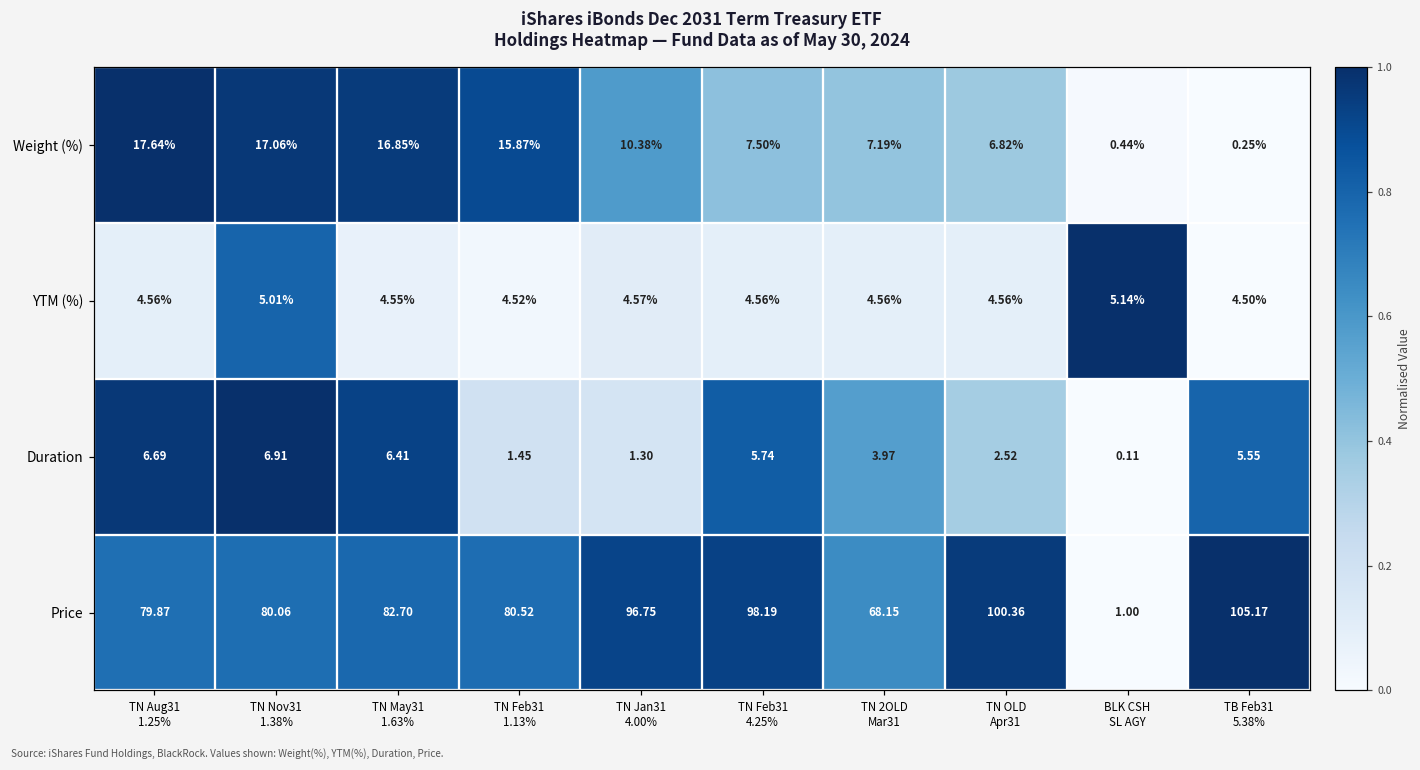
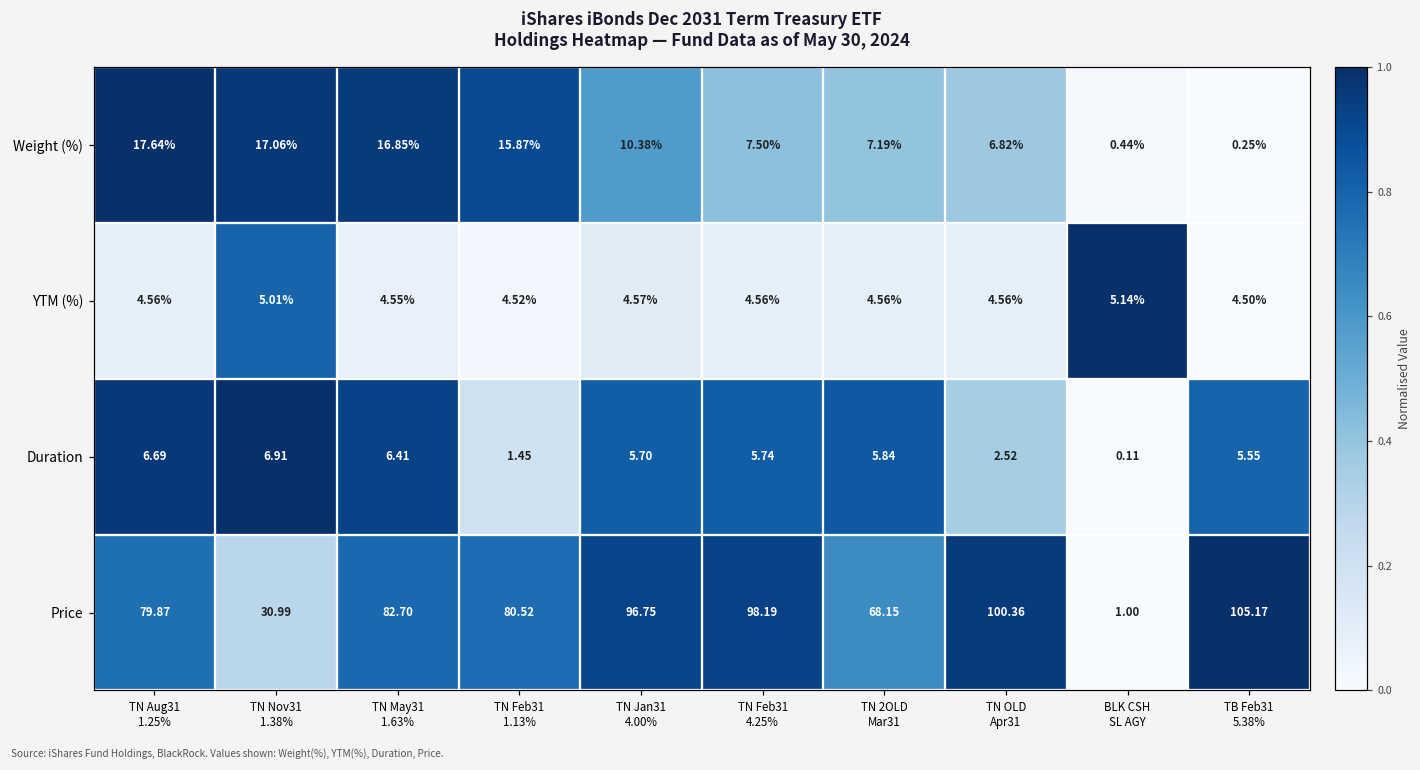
Duration, TN Jan31 4.00%: 1.30 -> 5.70
Duration, TN 2OLD Mar31: 3.97 -> 5.84
Price, TN Nov31 1.38%: 80.06 -> 30.99
